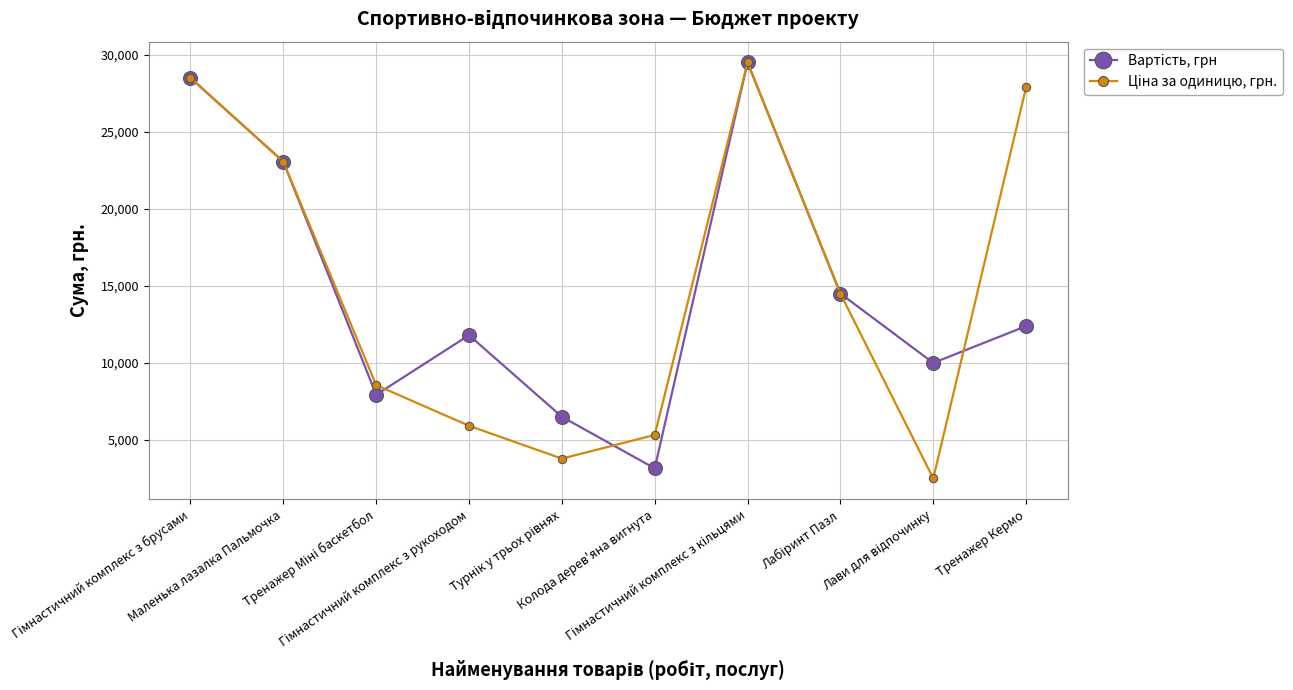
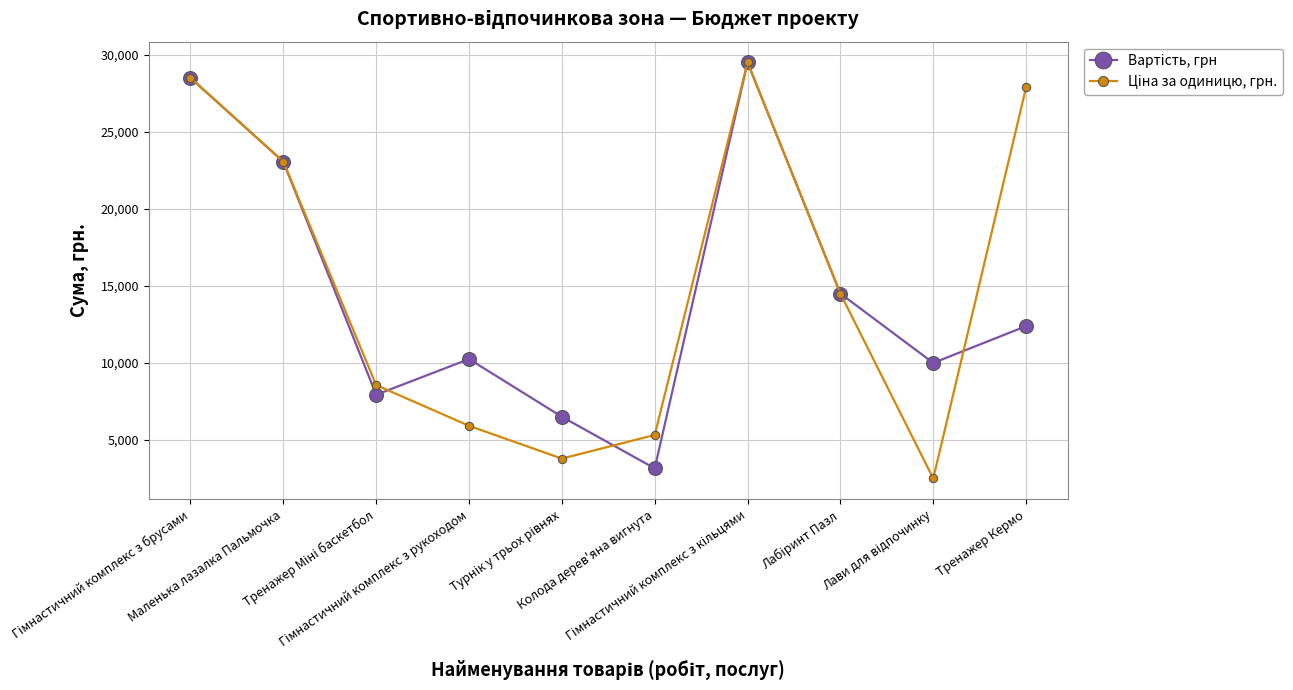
Вартість, грн, Гімнастичний комплекс з рукоходом: 11,800 -> 10,300
